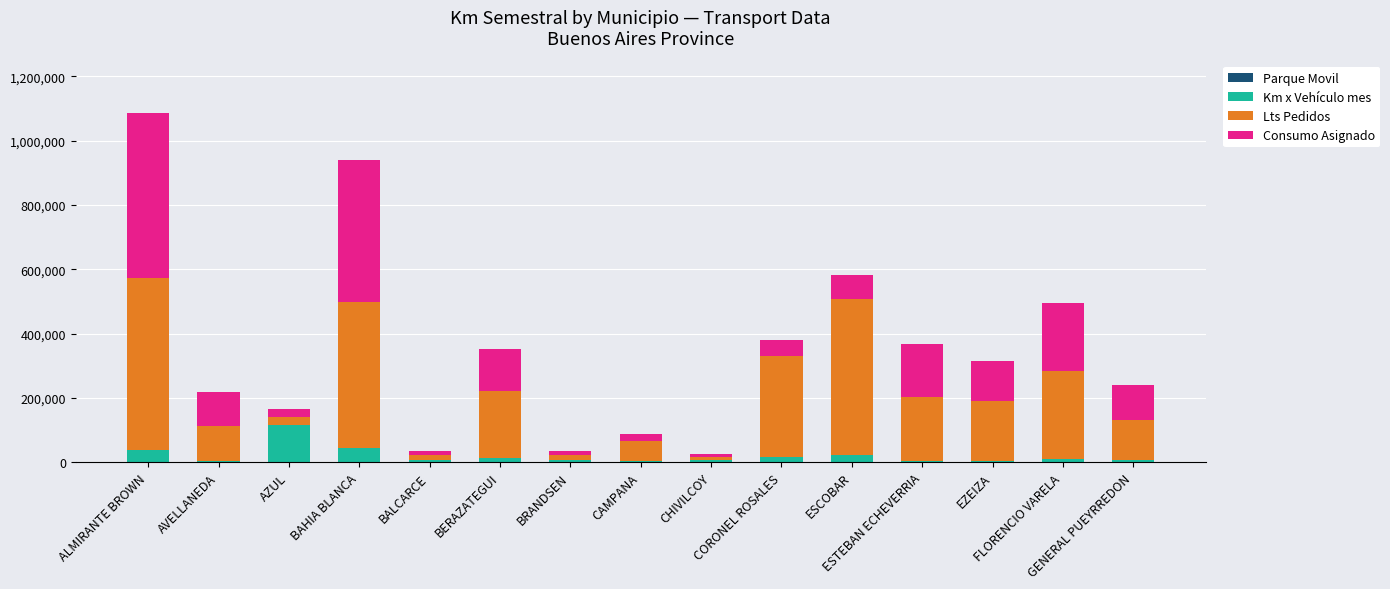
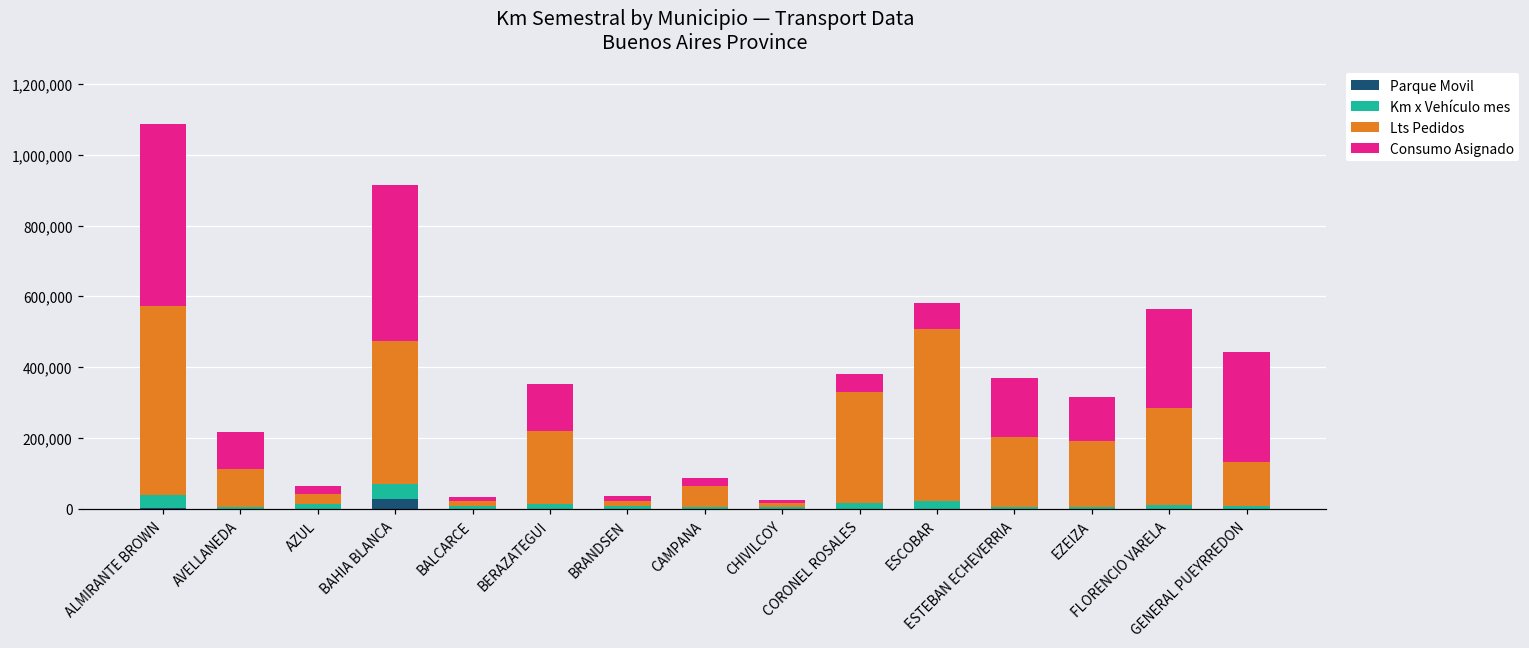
Km x Vehículo mes, AZUL: 110,000 -> 10,000
Parque Movil, BAHIA BLANCA: 0 -> 30,000
Lts Pedidos, BAHIA BLANCA: 450,000 -> 400,000
Consumo Asignado, FLORENCIO VARELA: 210,000 -> 280,000
Consumo Asignado, GENERAL PUEYRREDON: 110,000 -> 310,000
